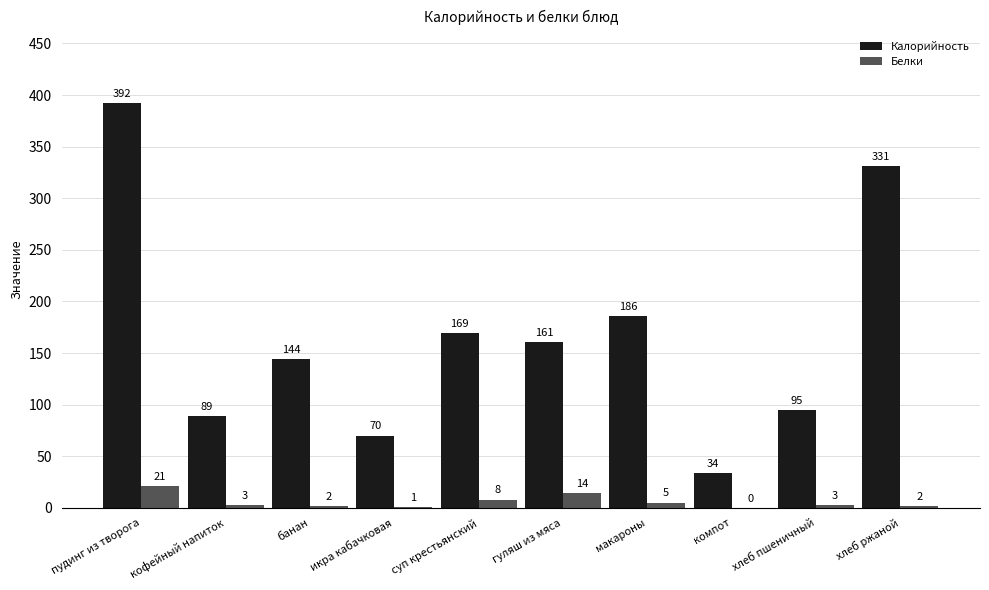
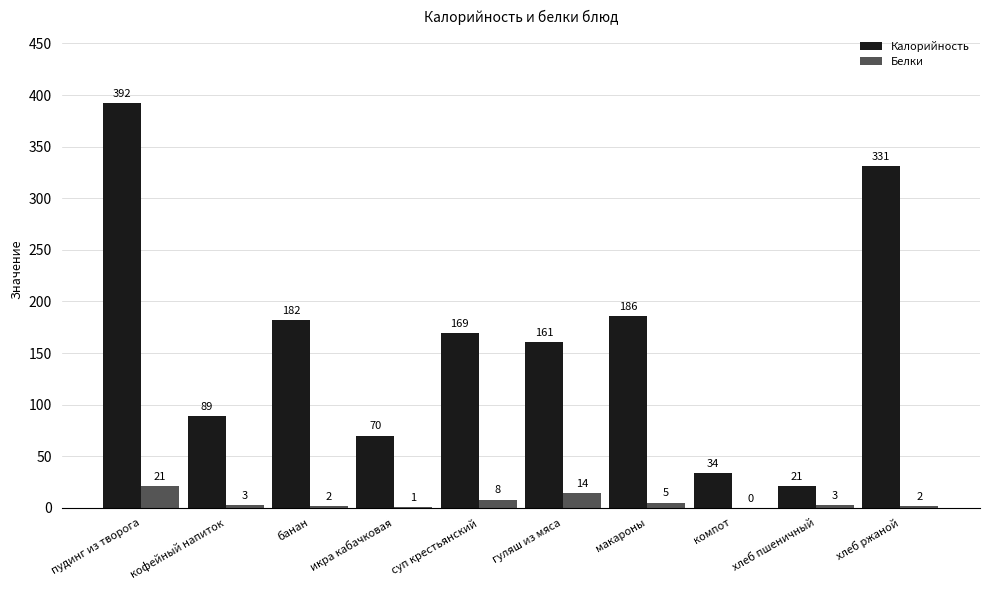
Калорийность, банан: 144 -> 182
Калорийность, хлеб пшеничный: 95 -> 21
